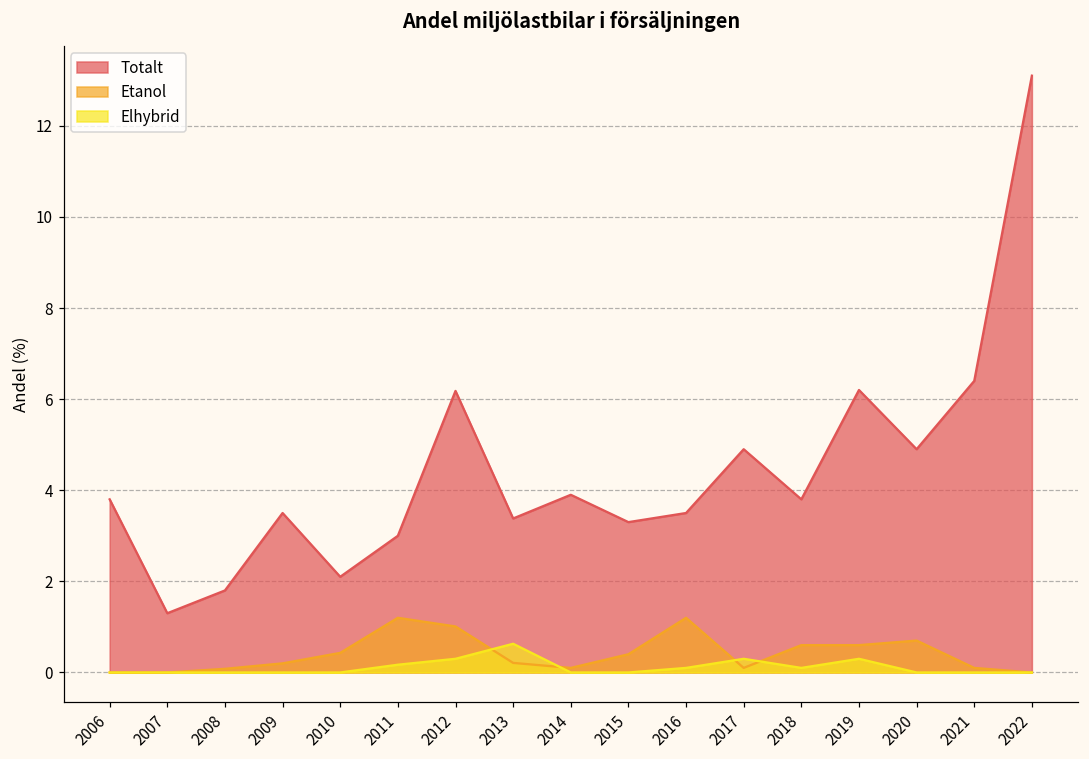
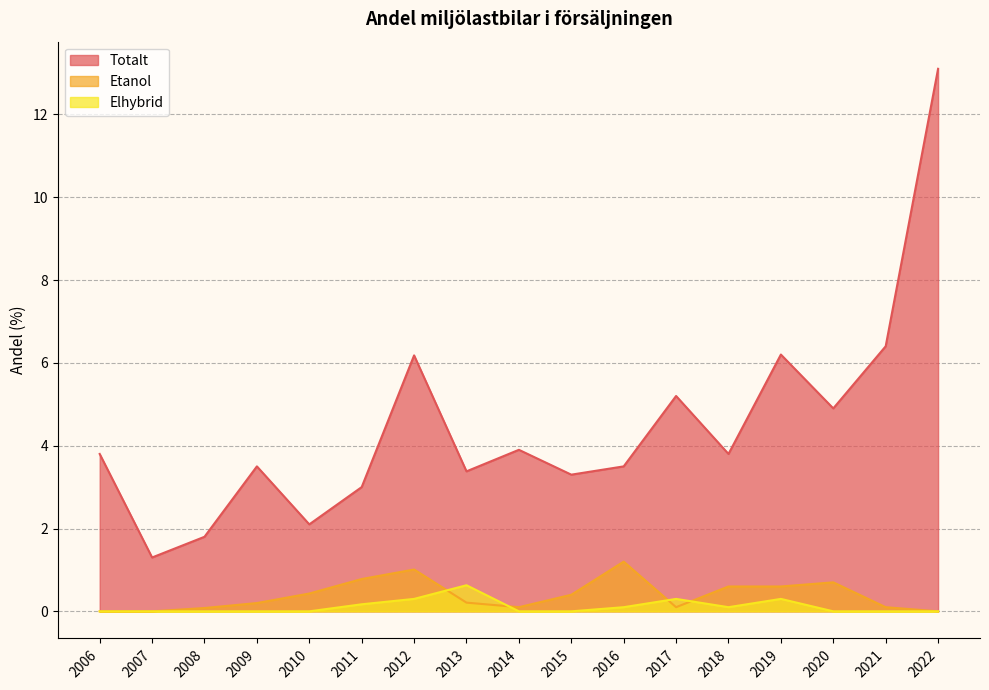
Etanol, 2011: 1.2 -> 0.8
Totalt, 2017: 4.9 -> 5.2
